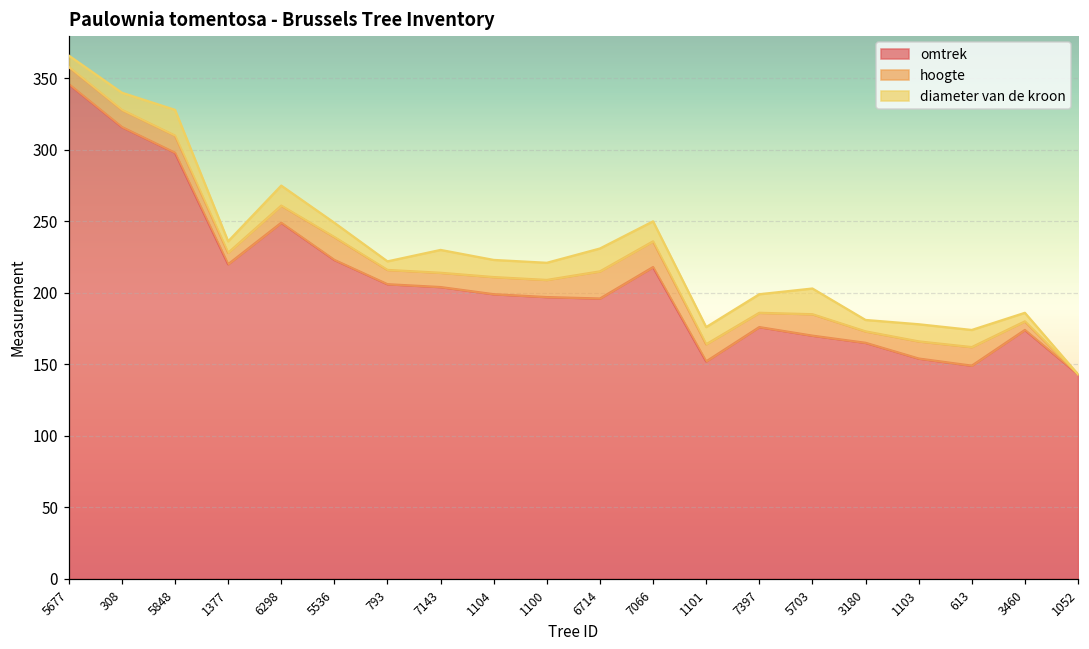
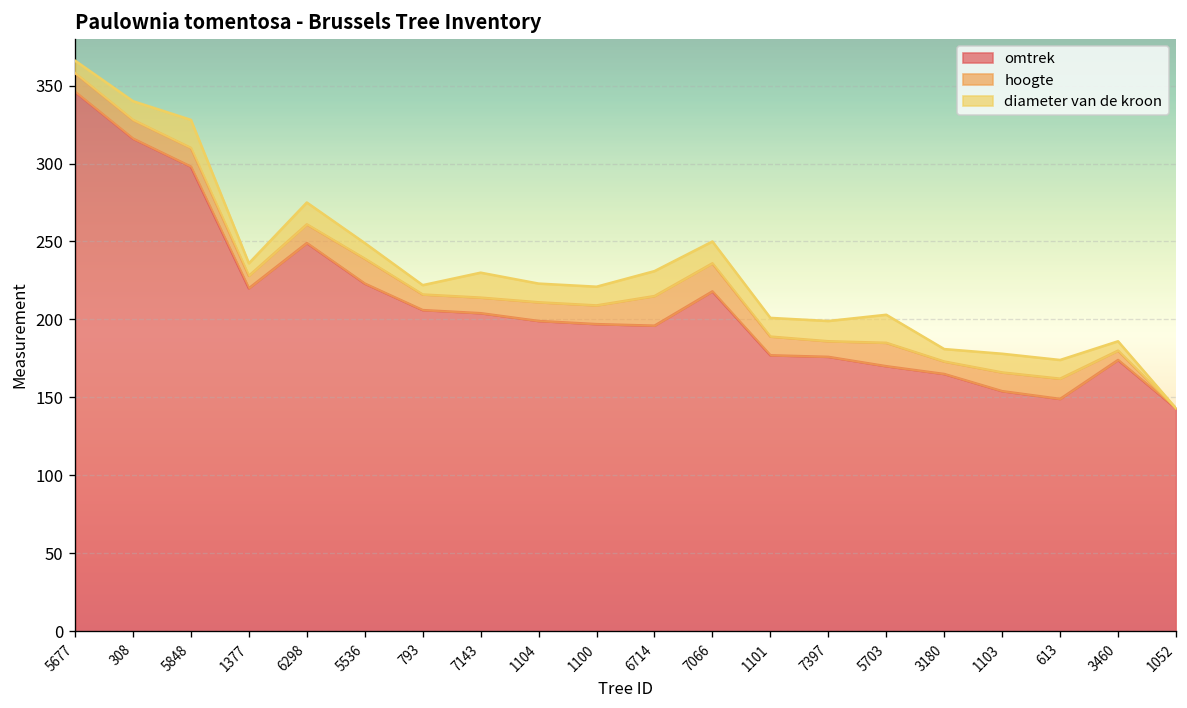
omtrek, 1101: 152 -> 177
